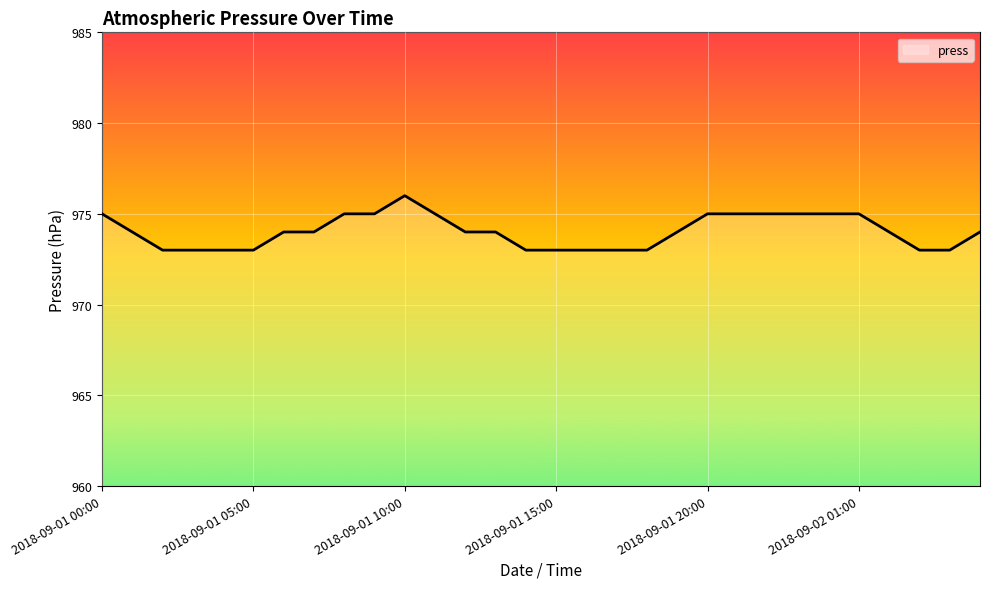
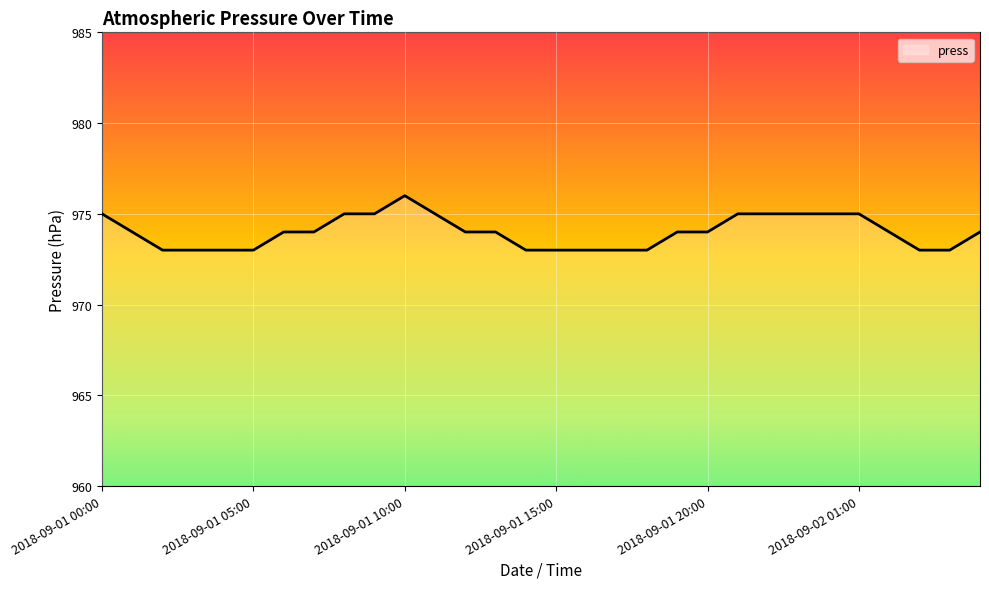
2018-09-01 20:00: 975 -> 974
